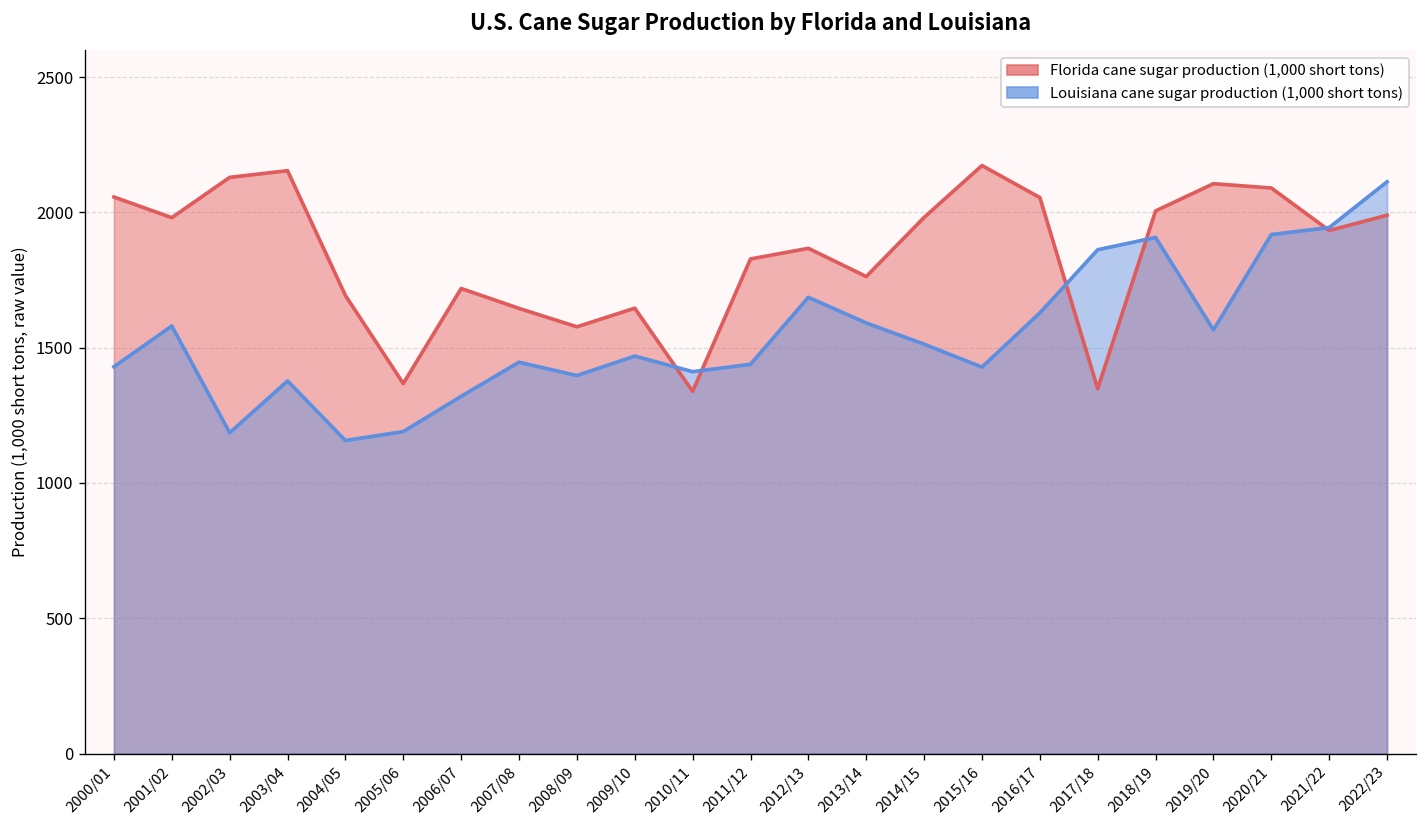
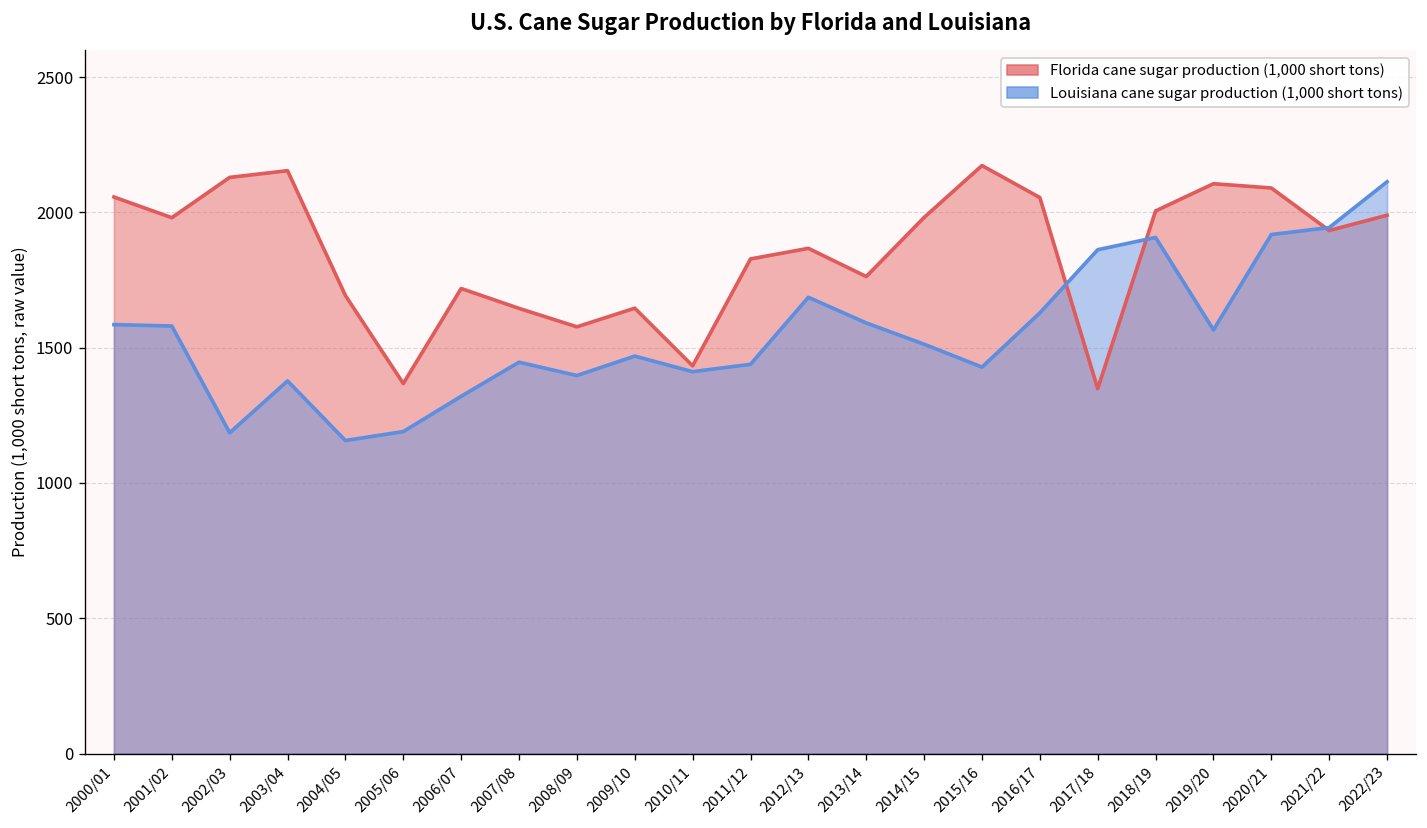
Louisiana cane sugar production (1,000 short tons), 2000/01: 1430 -> 1590
Florida cane sugar production (1,000 short tons), 2010/11: 1340 -> 1430
